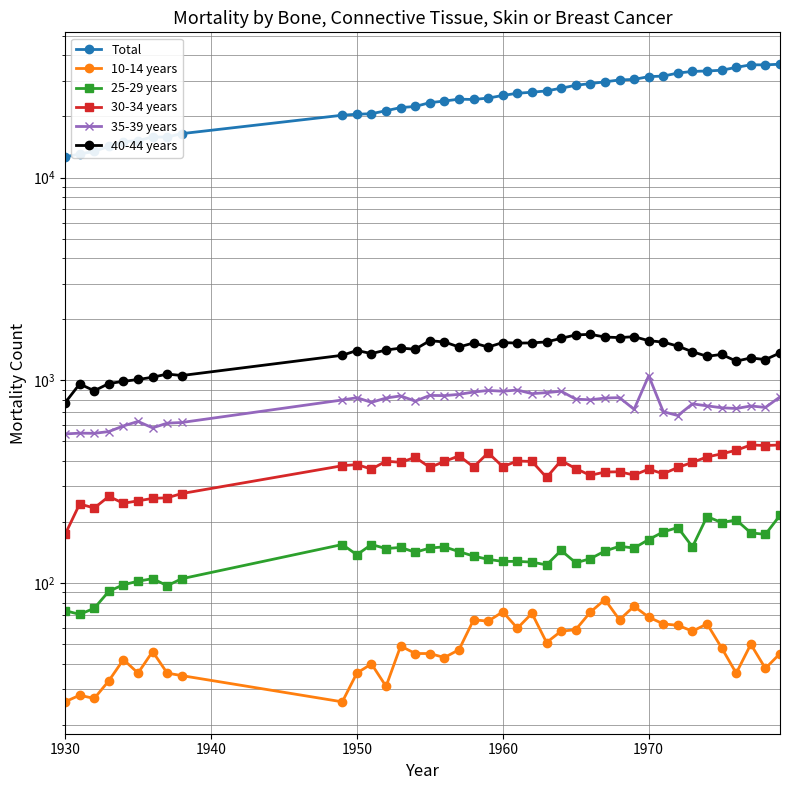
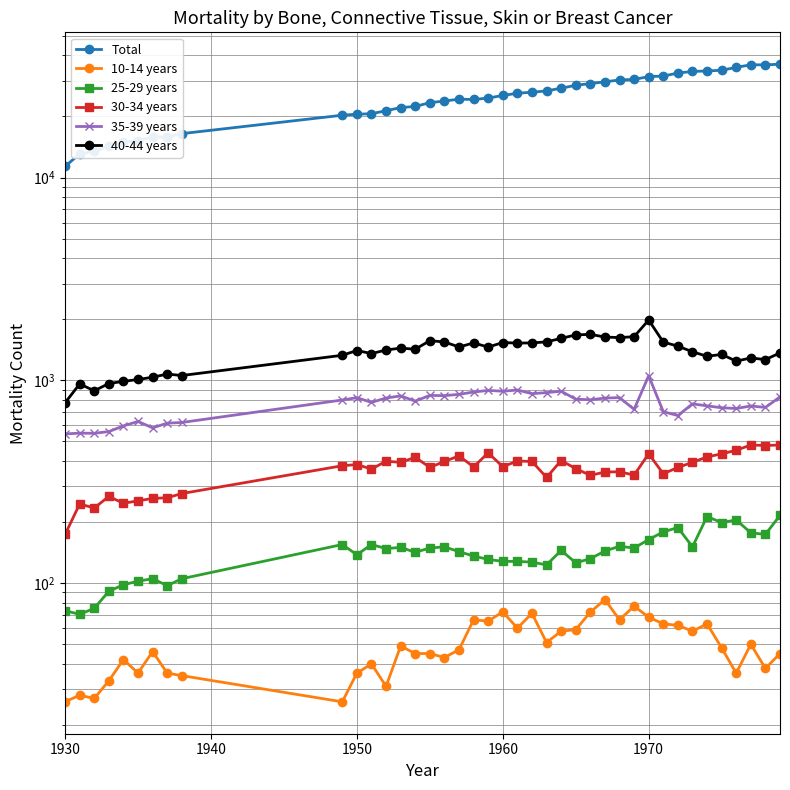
Total, 1930: 13000 -> 11000
30-34 years, 1970: 370 -> 430
40-44 years, 1970: 1600 -> 2000
